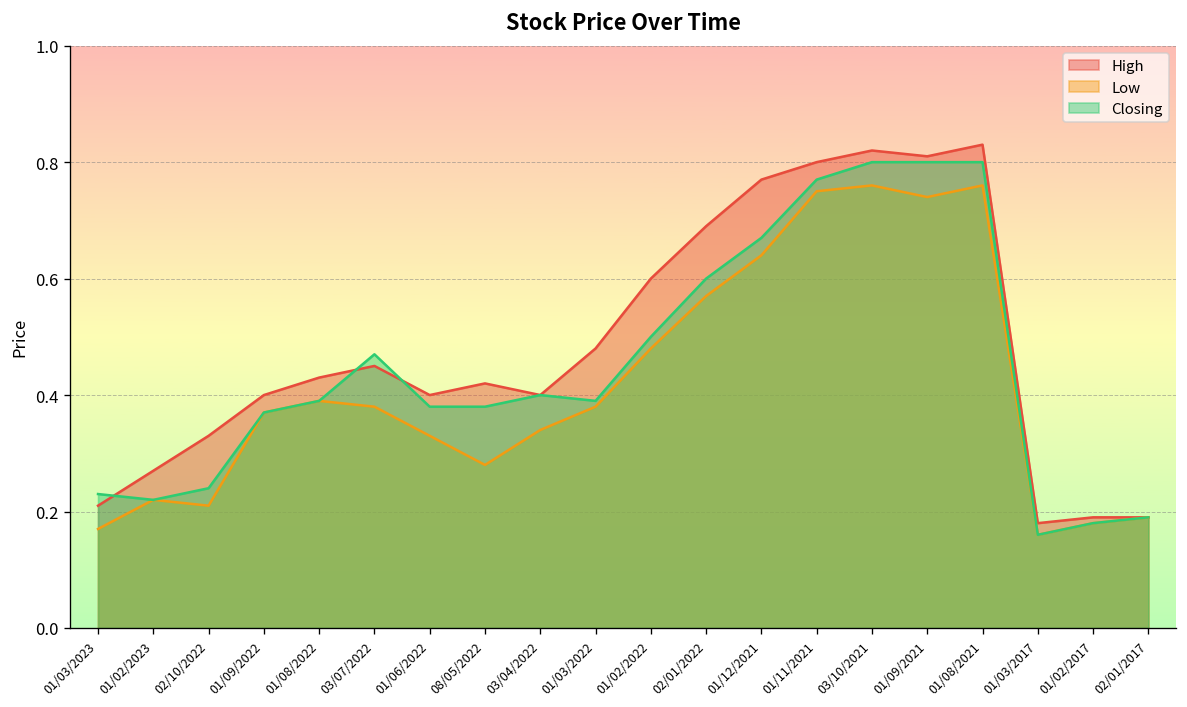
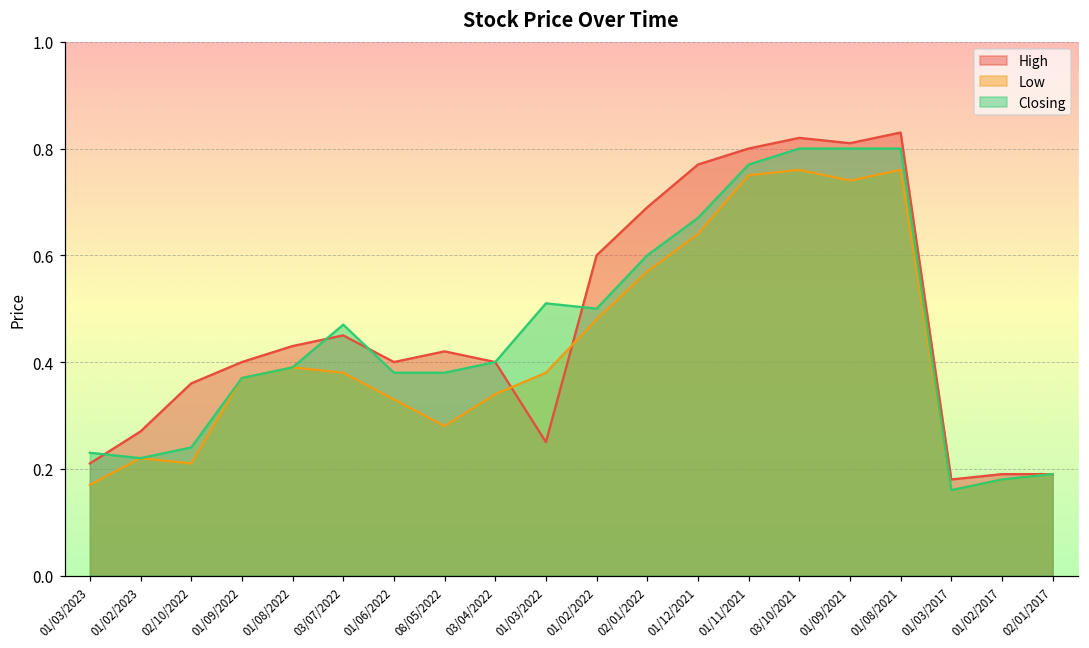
High, 02/10/2022: 0.33 -> 0.36
High, 01/03/2022: 0.48 -> 0.25
Closing, 01/03/2022: 0.39 -> 0.51
